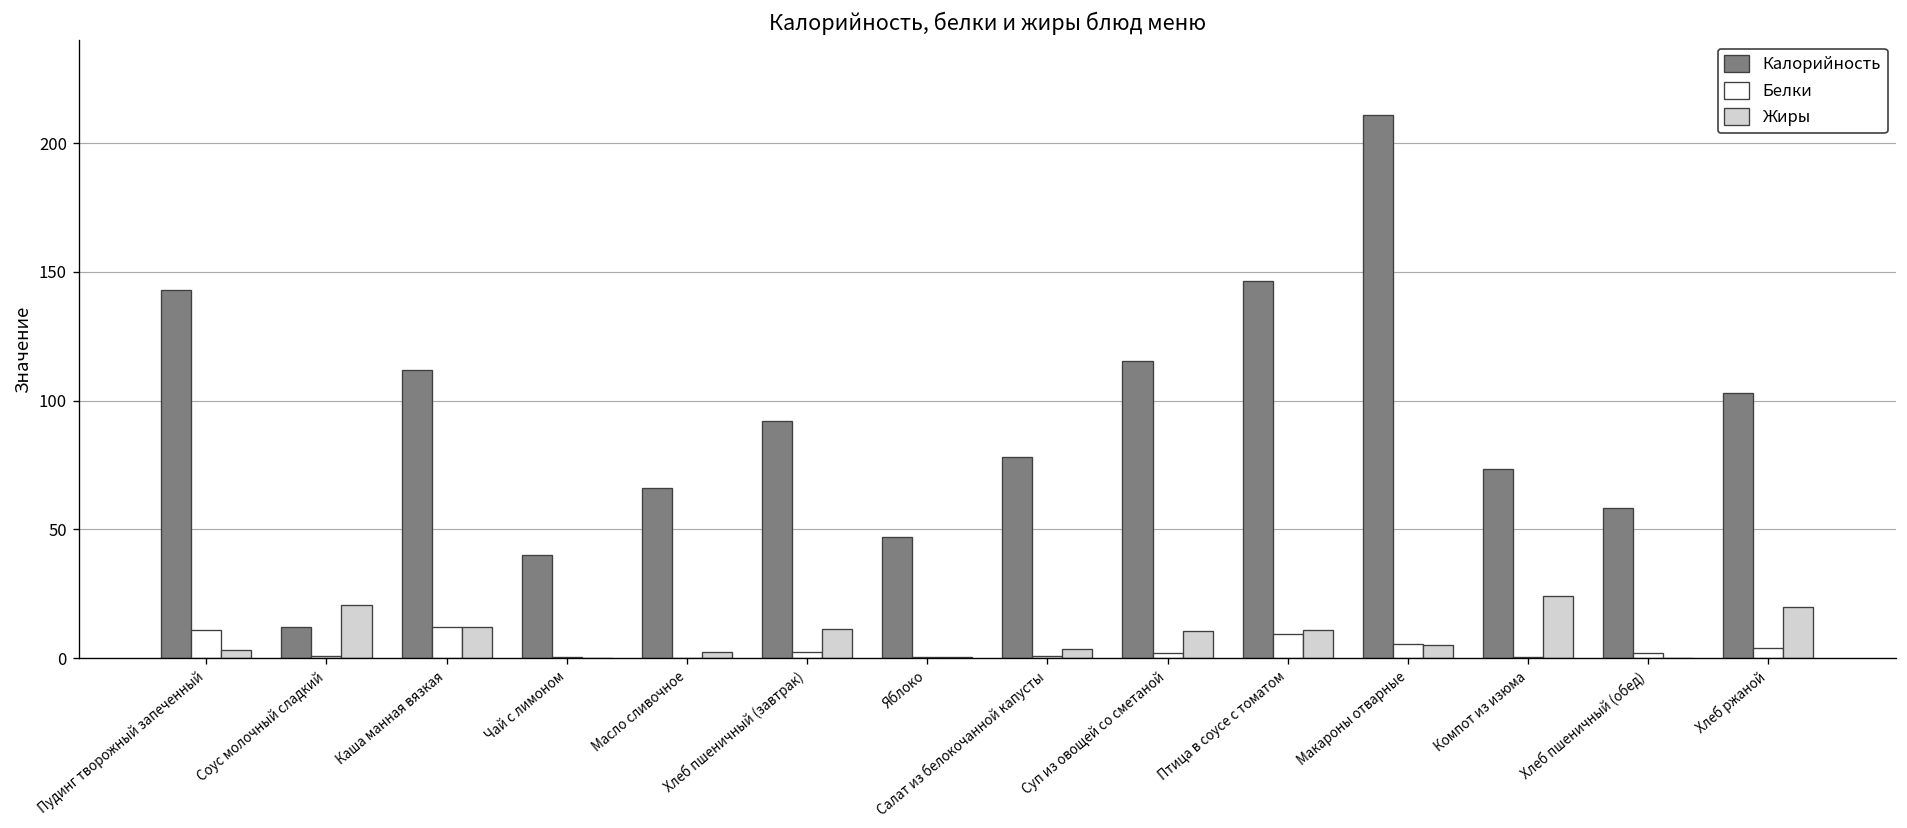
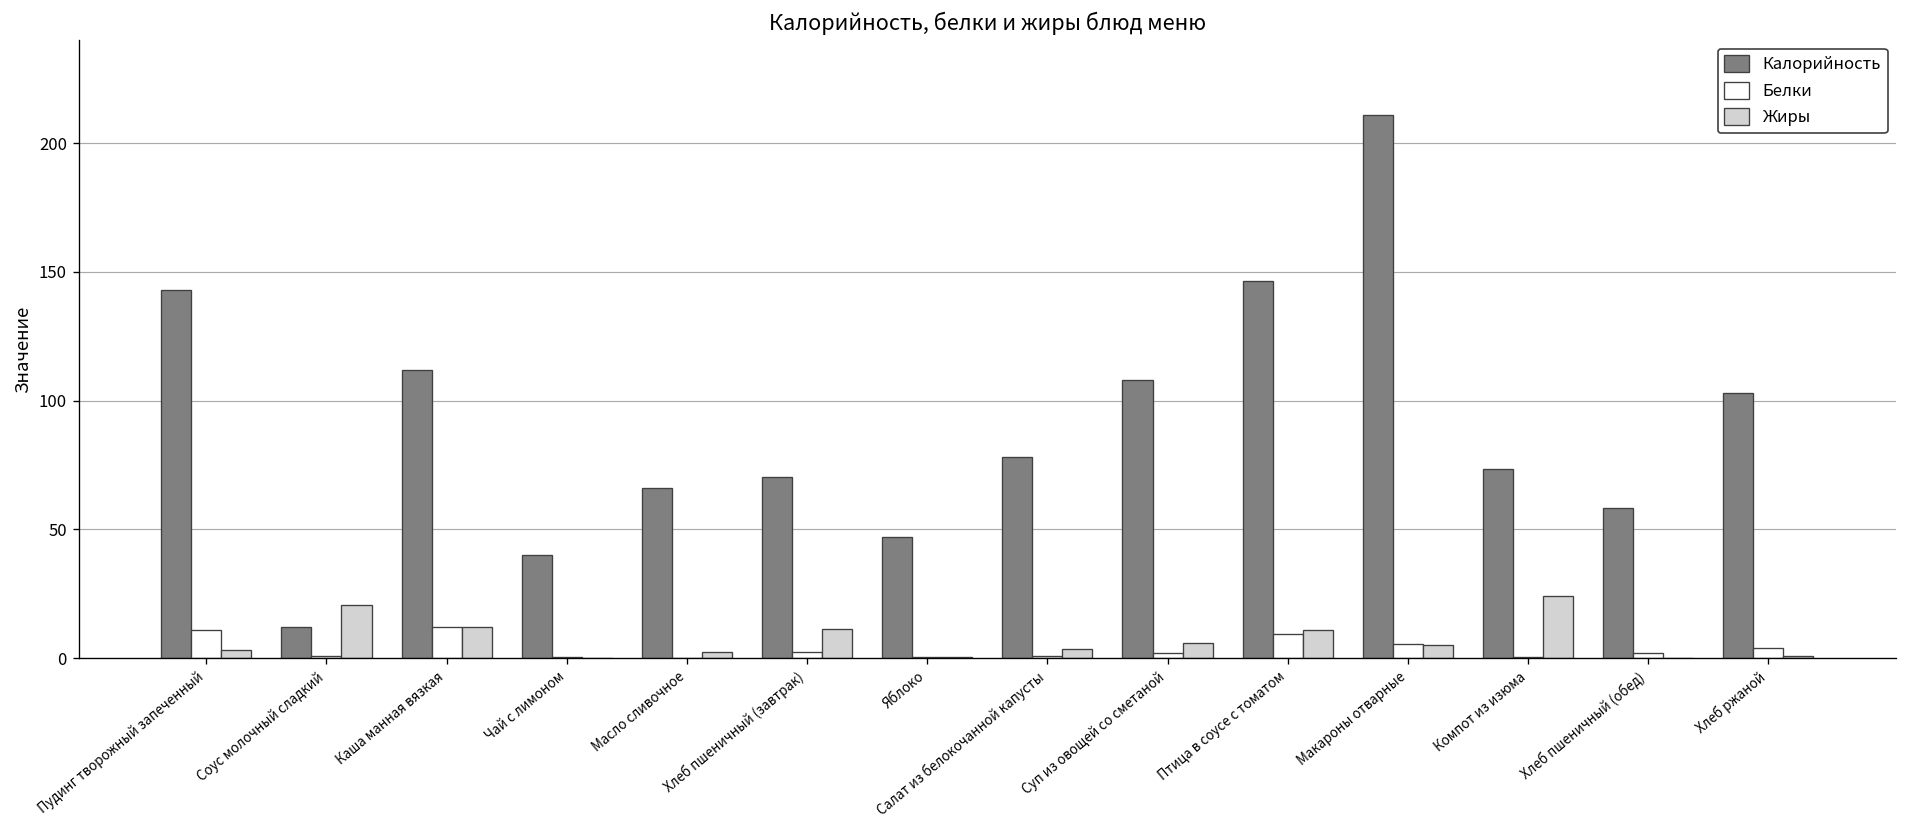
Калорийность, Хлеб пшеничный (завтрак): 92 -> 70
Калорийность, Суп из овощей со сметаной: 115 -> 108
Жиры, Суп из овощей со сметаной: 11 -> 6
Жиры, Хлеб ржаной: 20 -> 1
